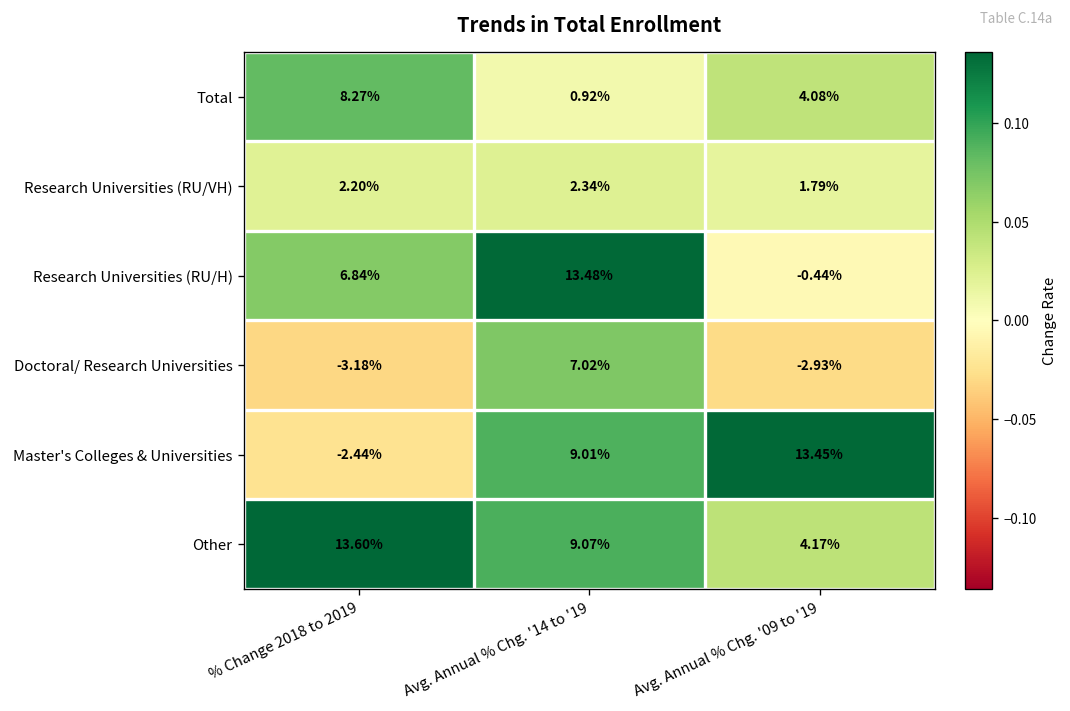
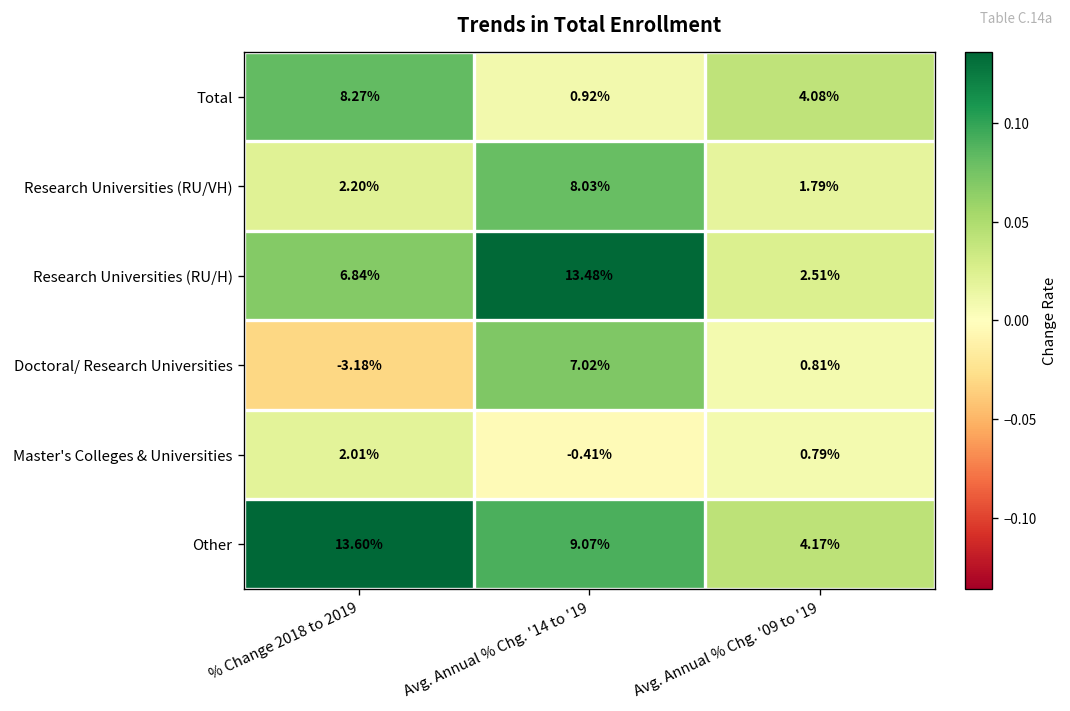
Research Universities (RU/VH), Avg. Annual % Chg. '14 to '19: 2.34% -> 8.03%
Research Universities (RU/H), Avg. Annual % Chg. '09 to '19: -0.44% -> 2.51%
Doctoral/ Research Universities, Avg. Annual % Chg. '09 to '19: -2.93% -> 0.81%
Master's Colleges & Universities, % Change 2018 to 2019: -2.44% -> 2.01%
Master's Colleges & Universities, Avg. Annual % Chg. '14 to '19: 9.01% -> -0.41%
Master's Colleges & Universities, Avg. Annual % Chg. '09 to '19: 13.45% -> 0.79%
